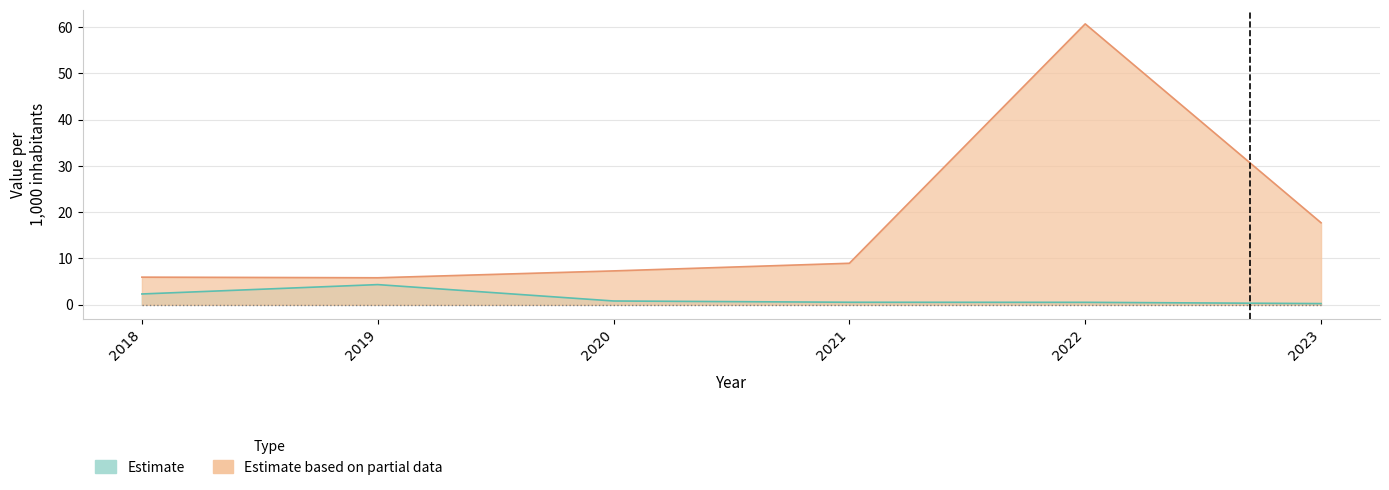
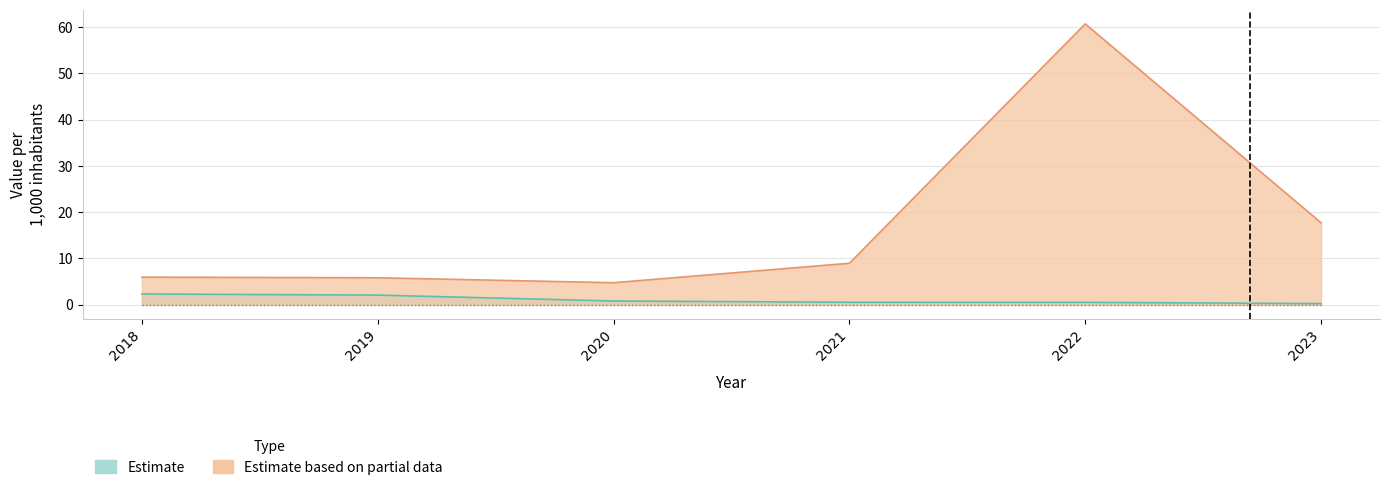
Estimate, 2019: 4 -> 2
Estimate based on partial data, 2020: 7 -> 5
